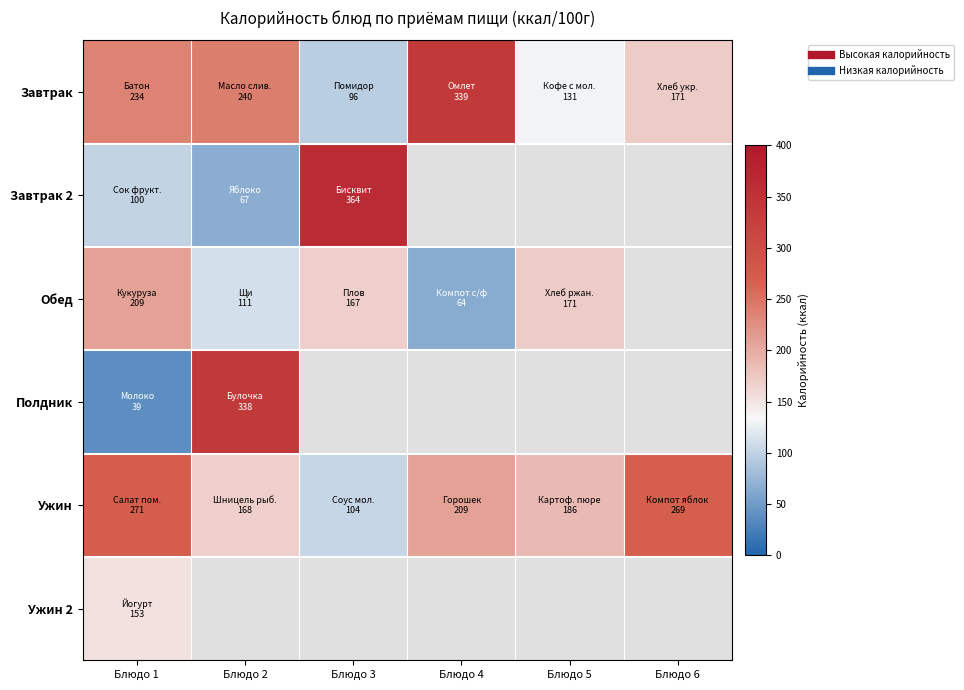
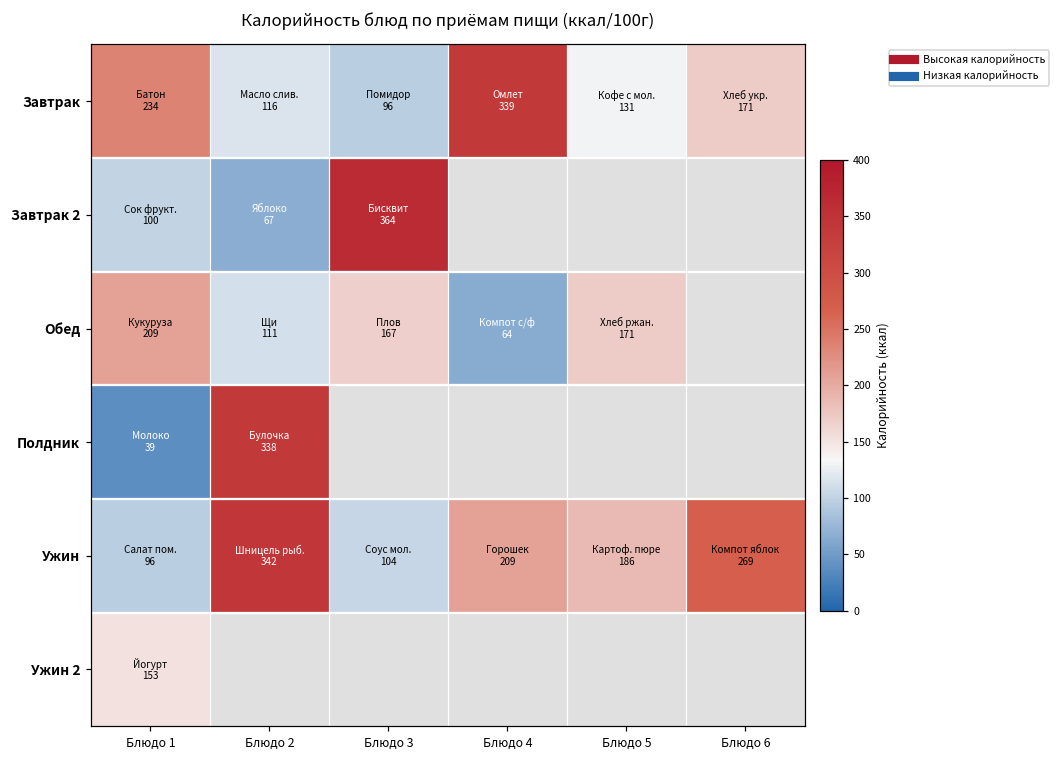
Завтрак, Блюдо 2: 240 -> 116
Ужин, Блюдо 1: 271 -> 96
Ужин, Блюдо 2: 168 -> 342
